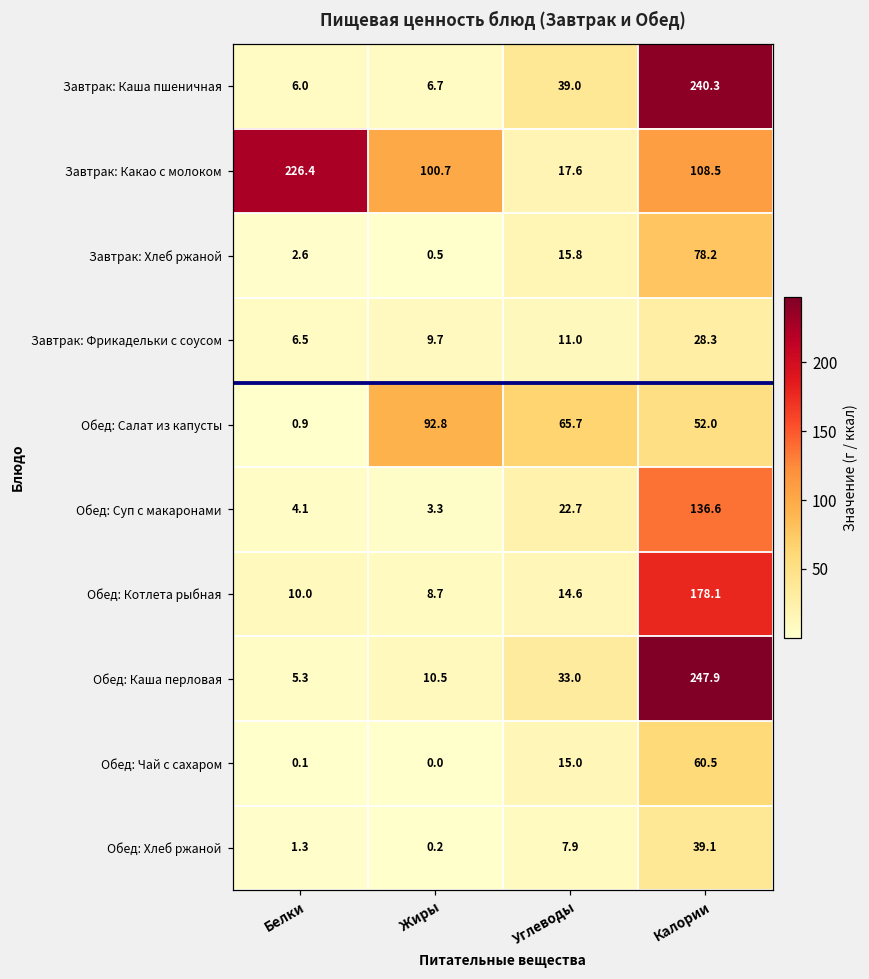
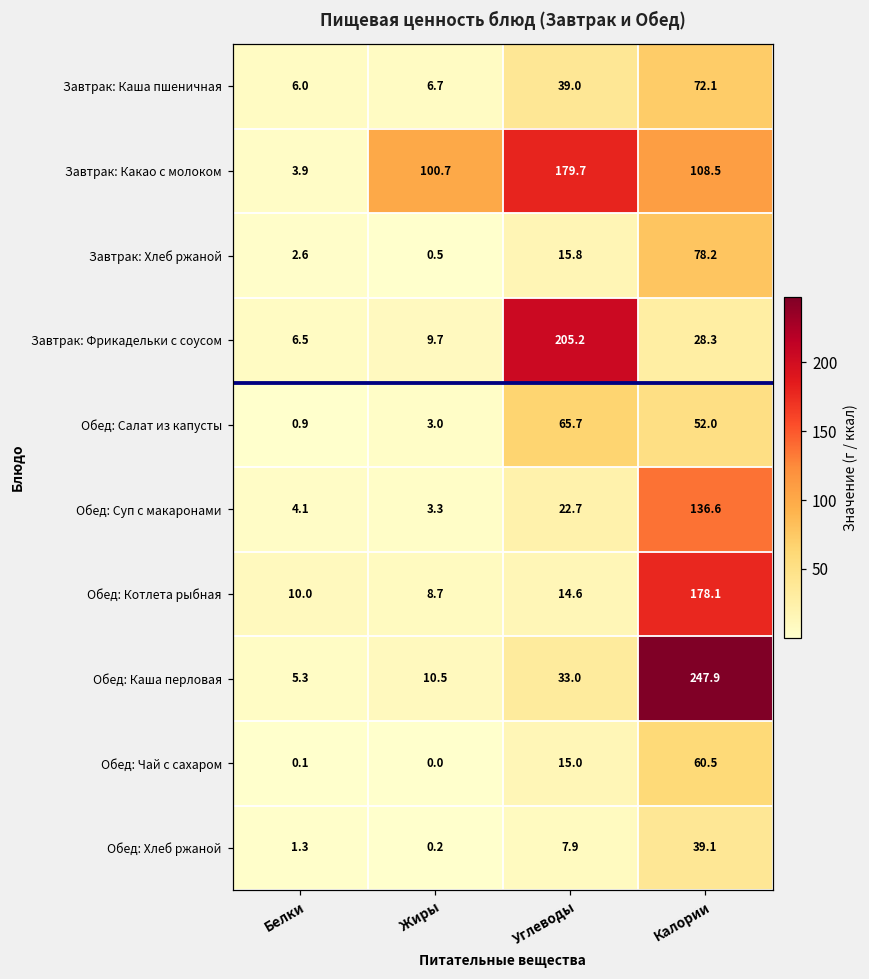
Завтрак: Каша пшеничная, Калории: 240.3 -> 72.1
Завтрак: Какао с молоком, Белки: 226.4 -> 3.9
Завтрак: Какао с молоком, Углеводы: 17.6 -> 179.7
Завтрак: Фрикадельки с соусом, Углеводы: 11.0 -> 205.2
Обед: Салат из капусты, Жиры: 92.8 -> 3.0
